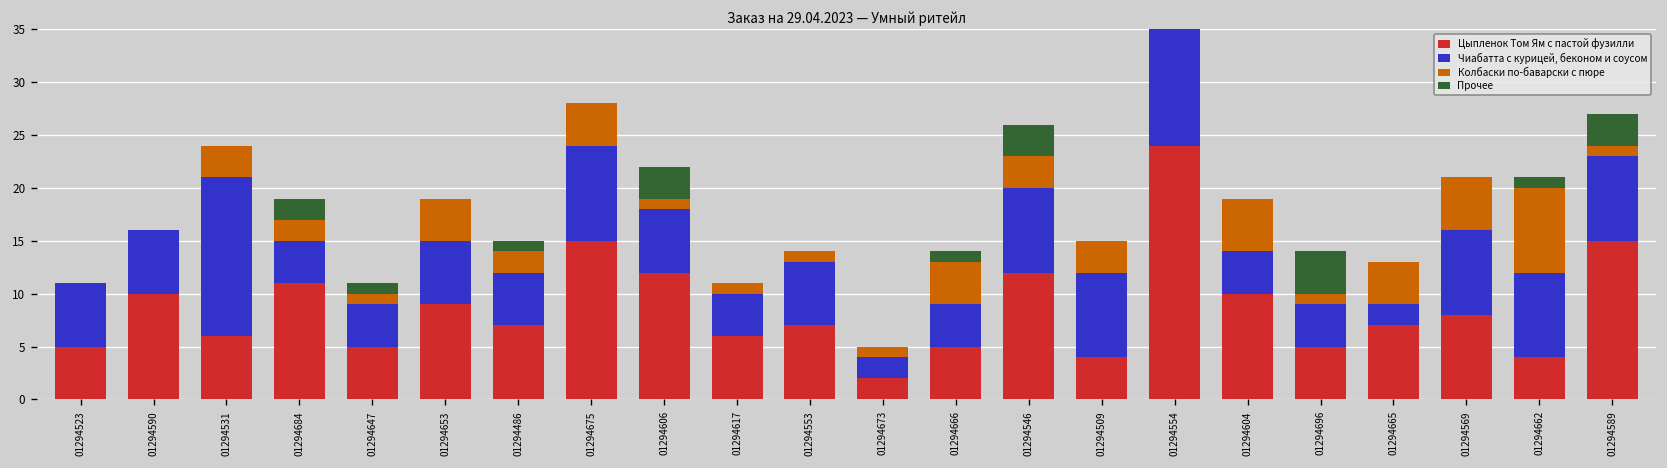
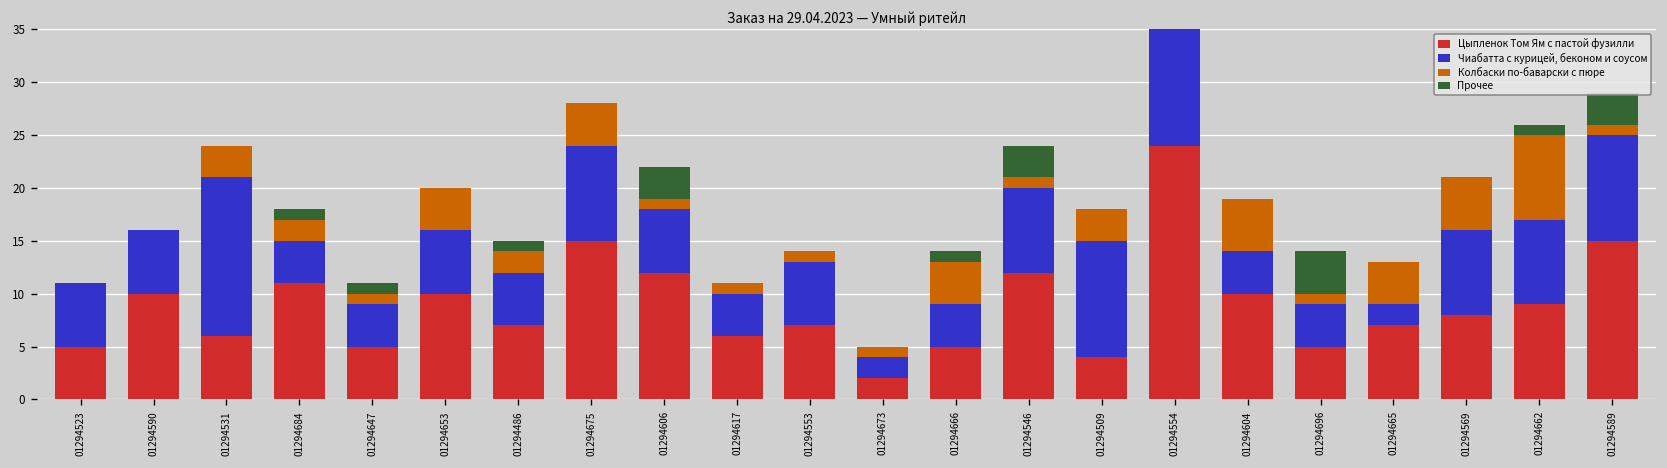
Прочее, 01294684: 2 -> 1
Цыпленок Том Ям с пастой фузилли, 01294653: 9 -> 10
Колбаски по-баварски с пюре, 01294546: 3 -> 1
Чиабатта с курицей, беконом и соусом, 01294509: 8 -> 11
Цыпленок Том Ям с пастой фузилли, 01294662: 4 -> 9
Чиабатта с курицей, беконом и соусом, 01294589: 8 -> 10
